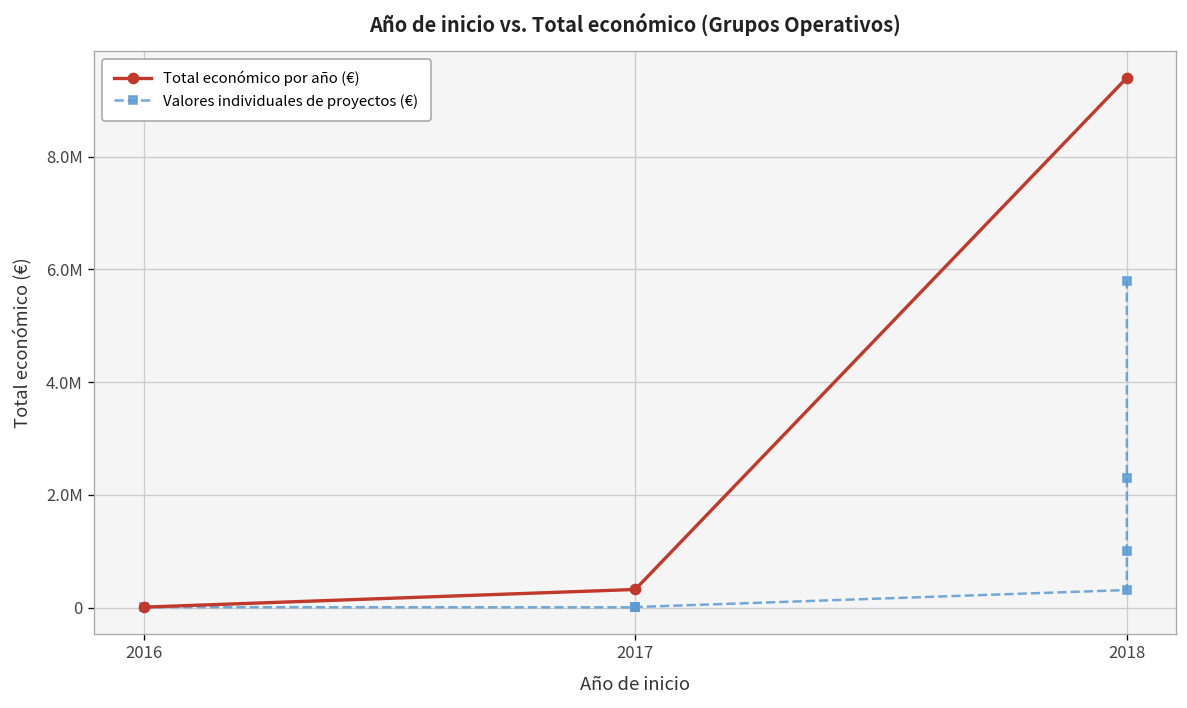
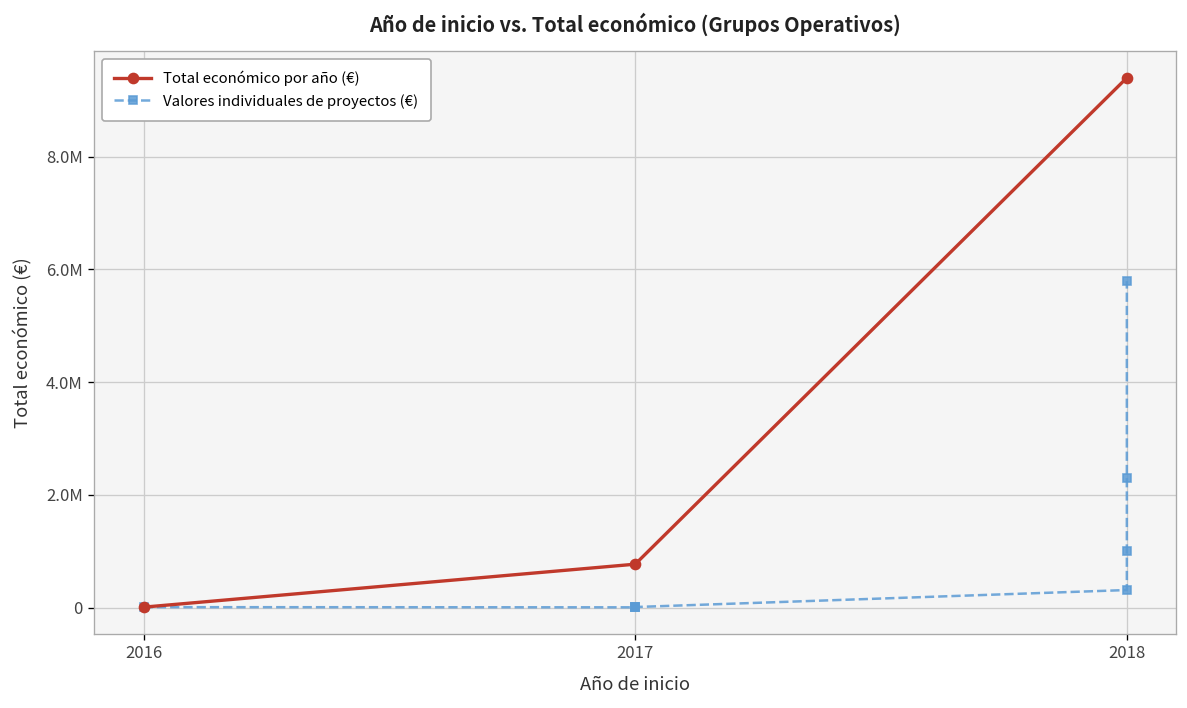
Total económico por año (€), 2017: 300000 -> 800000
